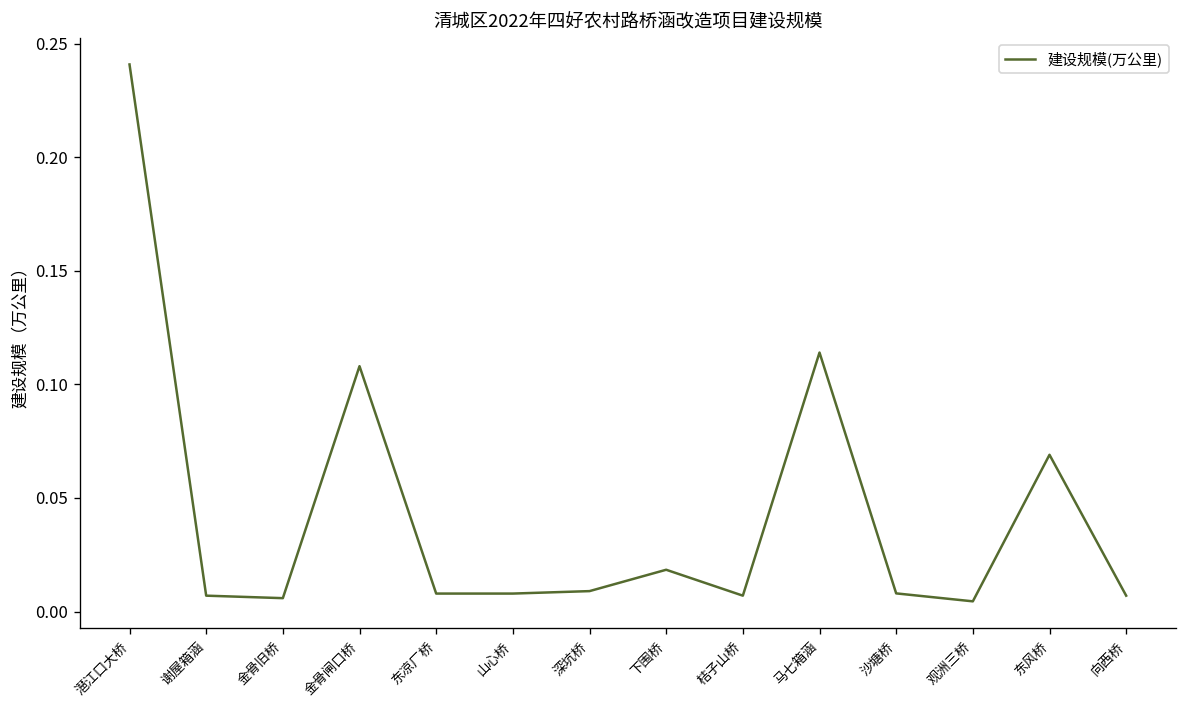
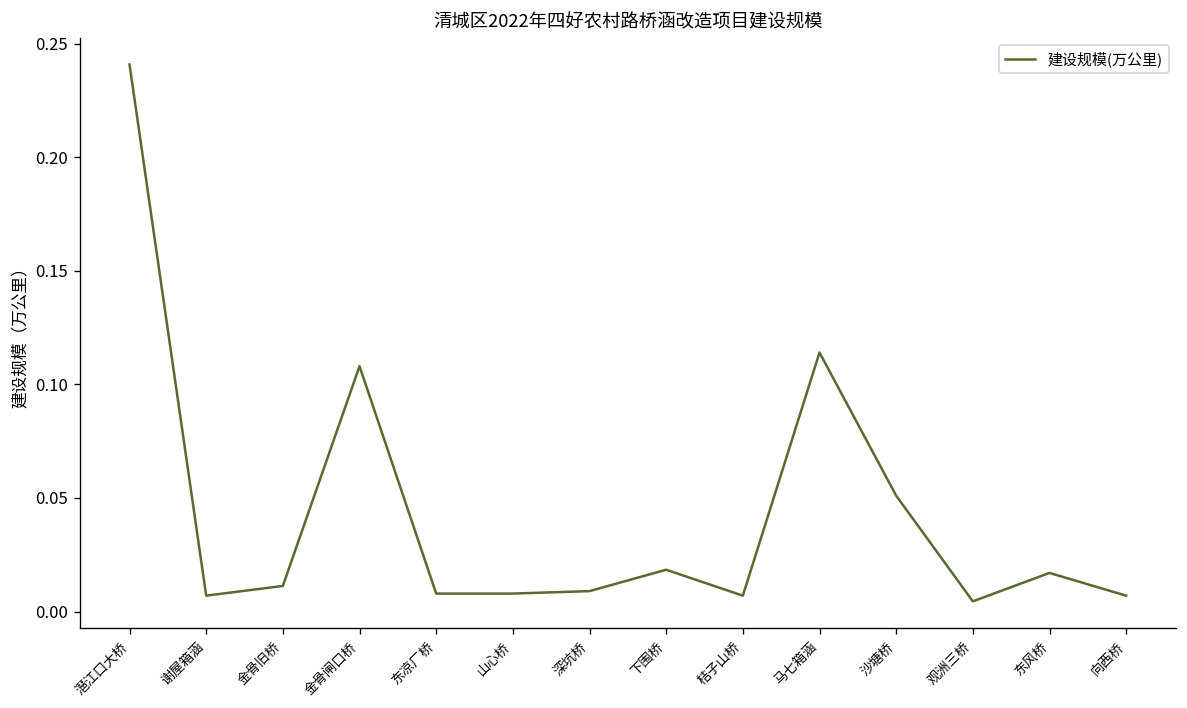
金骨旧桥: 0.006 -> 0.011
沙塘桥: 0.008 -> 0.051
东风桥: 0.069 -> 0.017
